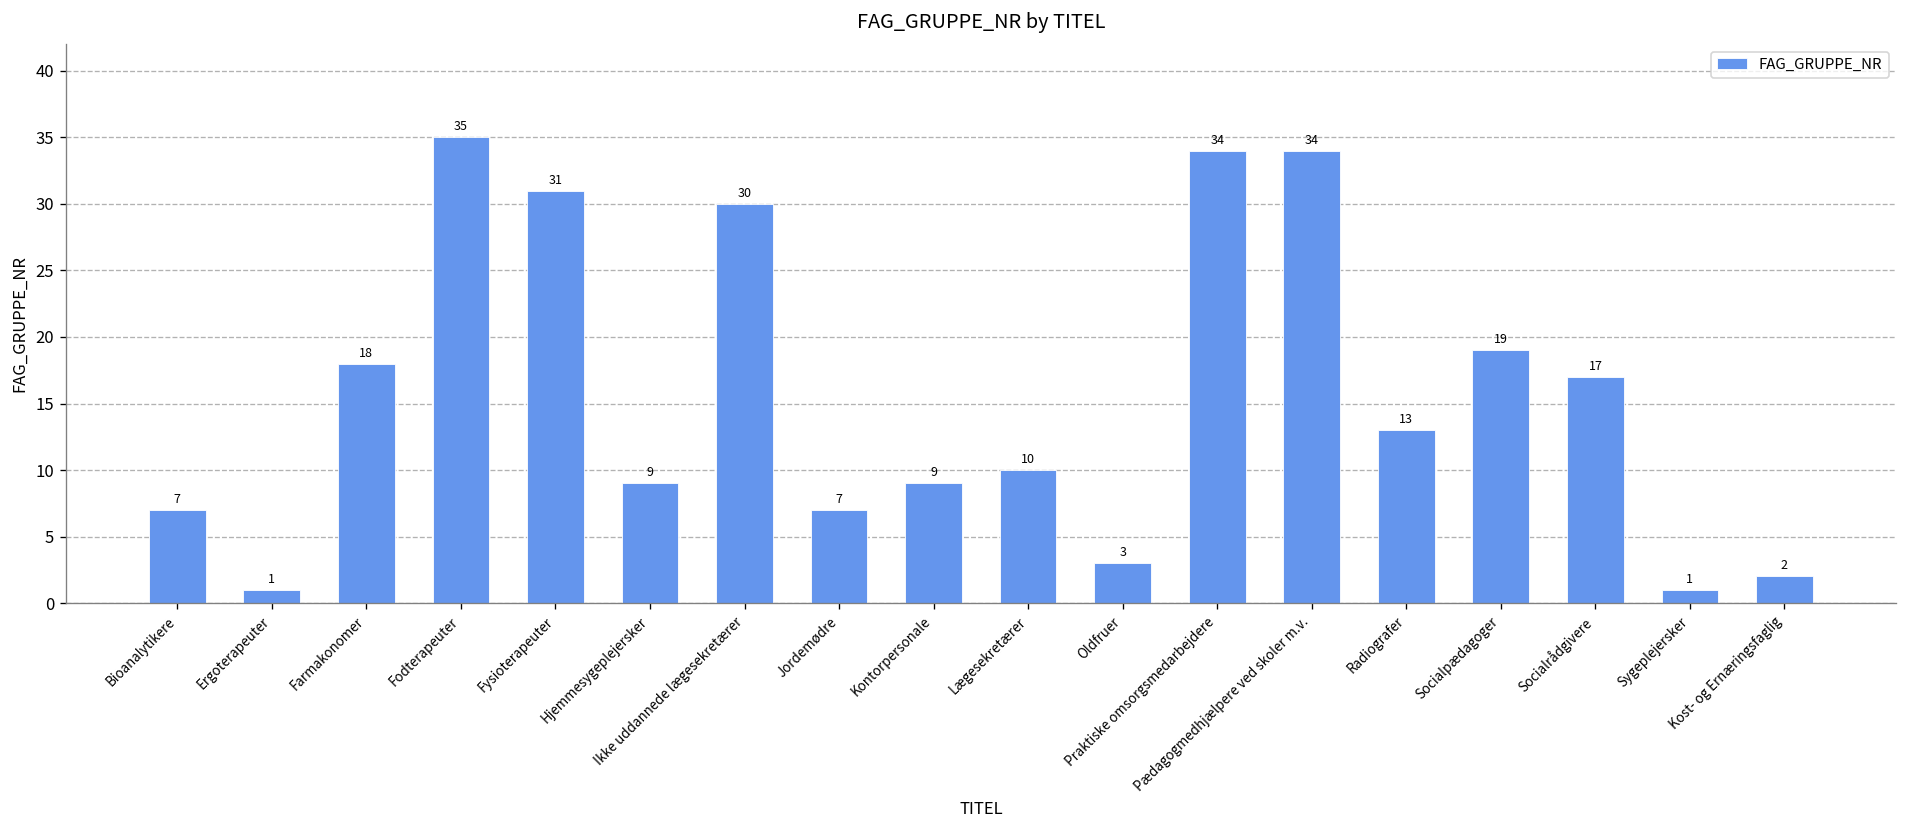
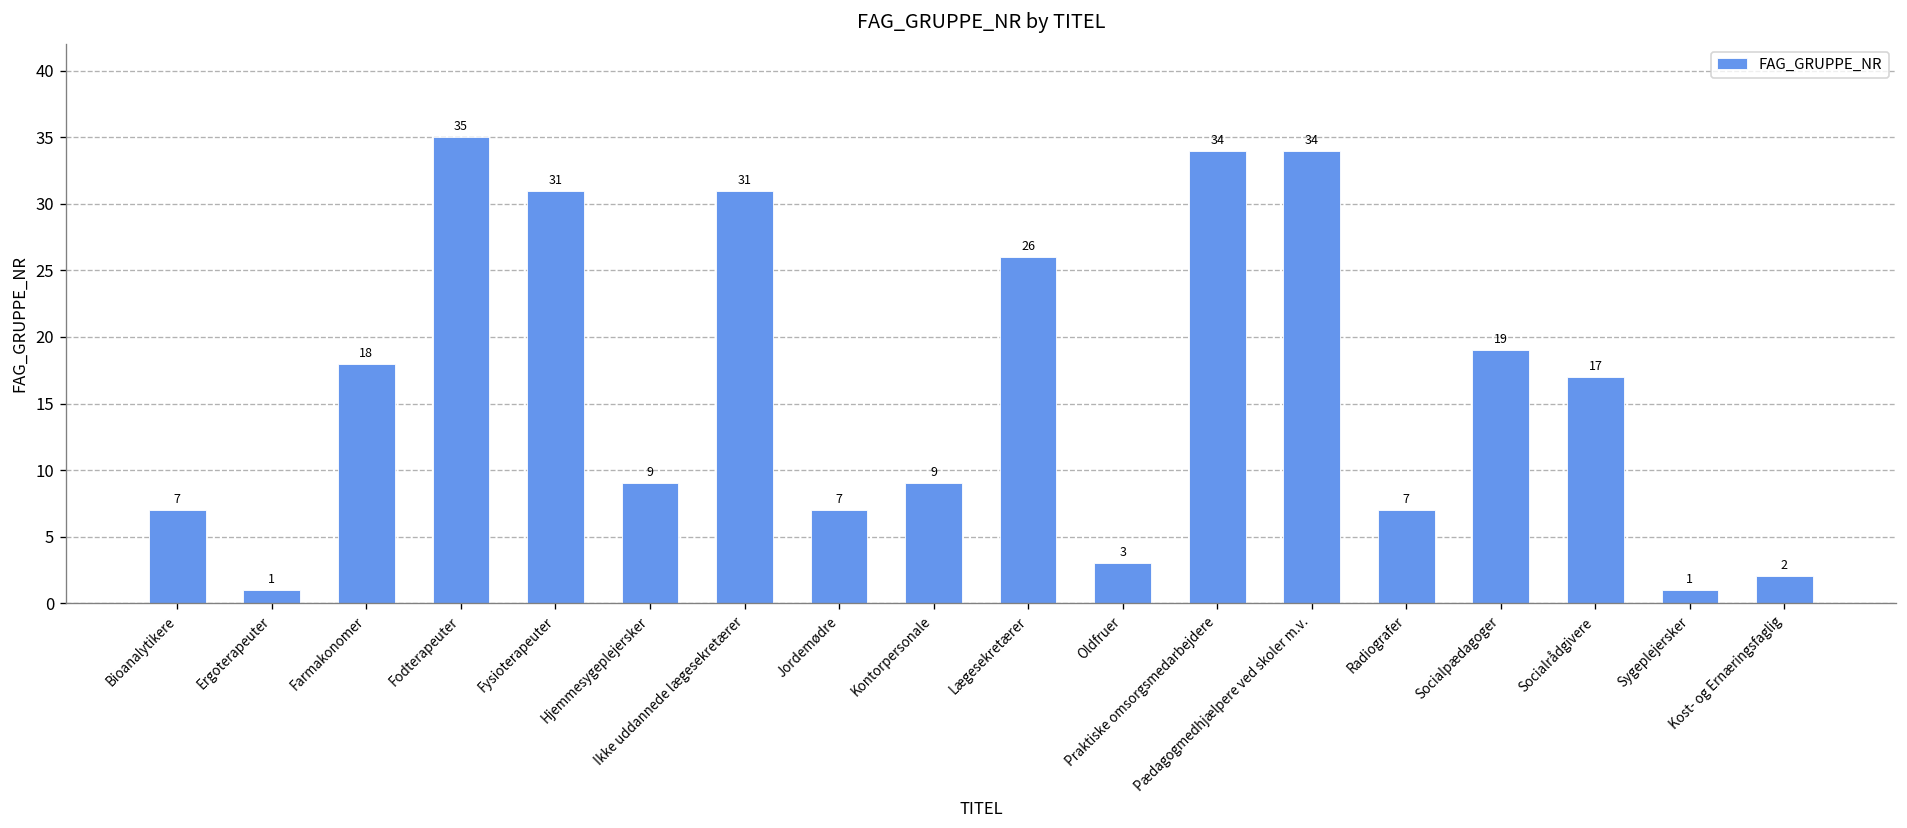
Ikke uddannede lægesekretærer: 30 -> 31
Lægesekretærer: 10 -> 26
Radiografer: 13 -> 7
